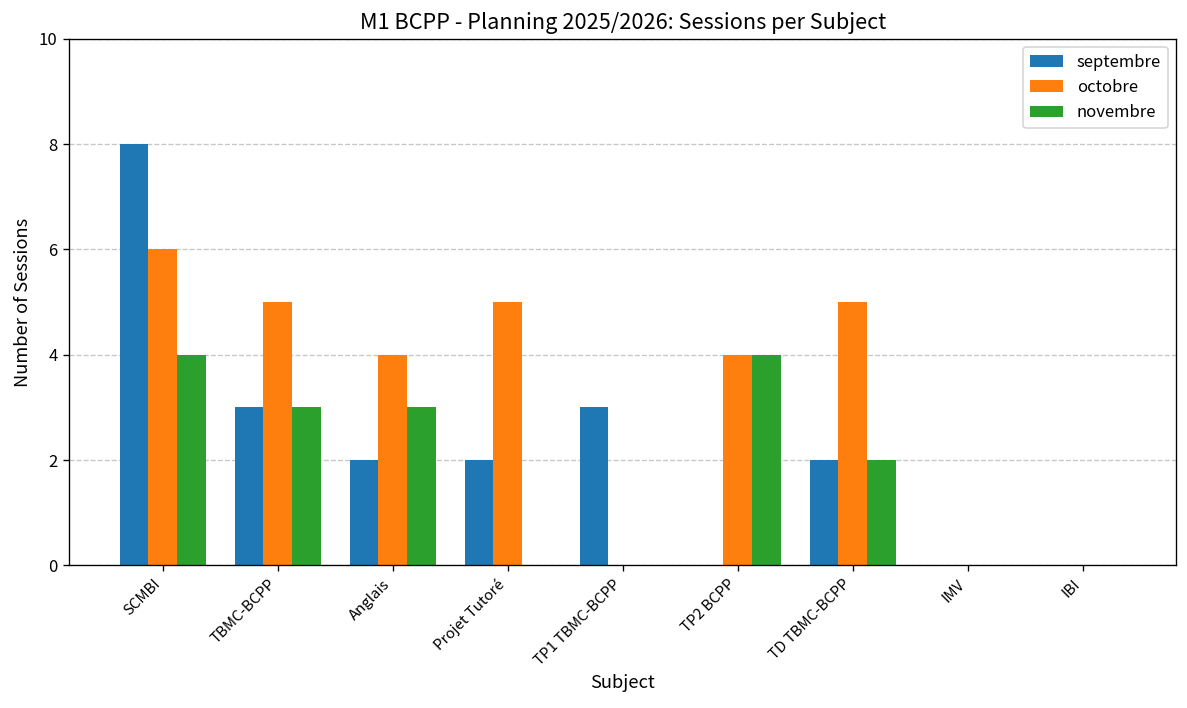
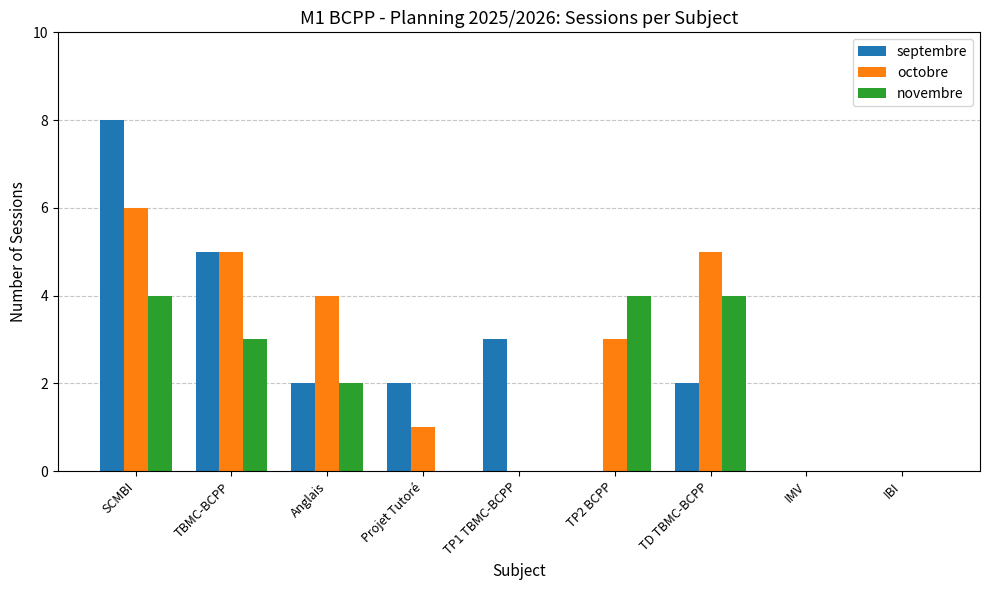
septembre, TBMC-BCPP: 3 -> 5
novembre, Anglais: 3 -> 2
octobre, Projet Tutoré: 5 -> 1
octobre, TP2 BCPP: 4 -> 3
novembre, TD TBMC-BCPP: 2 -> 4
